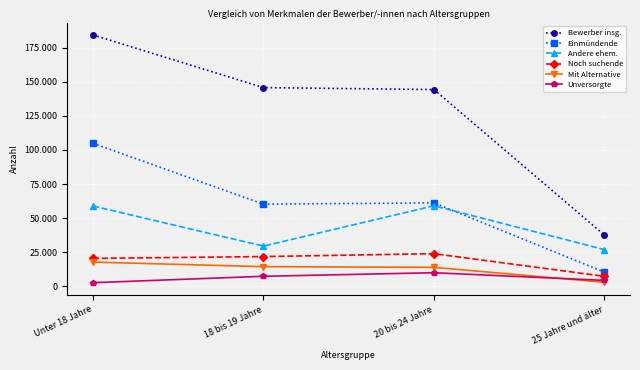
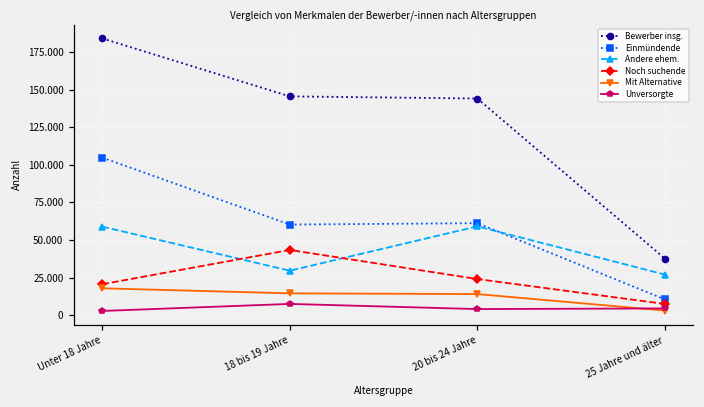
Noch suchende, 18 bis 19 Jahre: 22 -> 43
Unversorgte, 20 bis 24 Jahre: 10 -> 4
